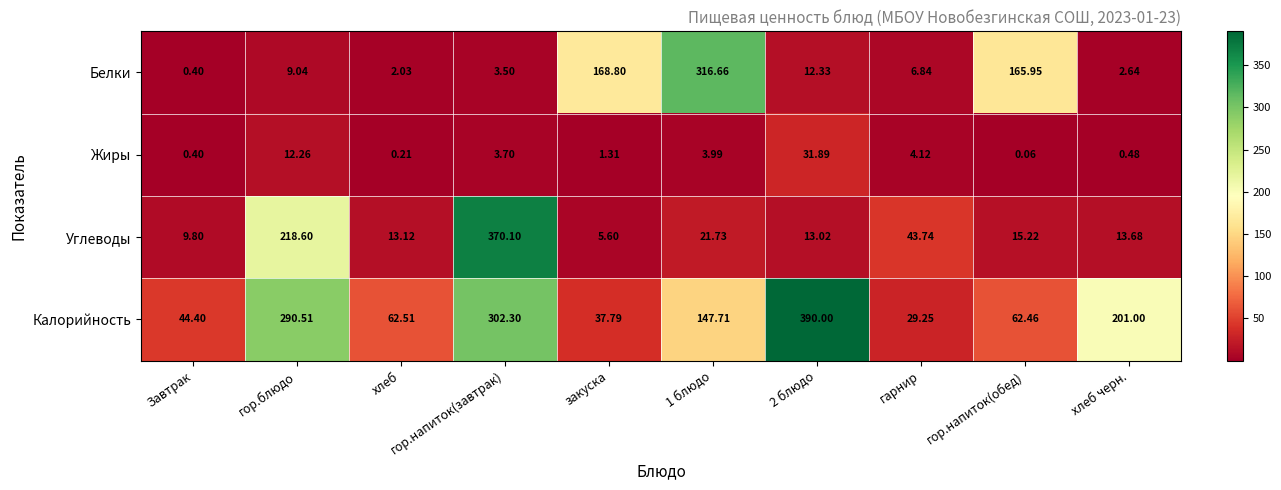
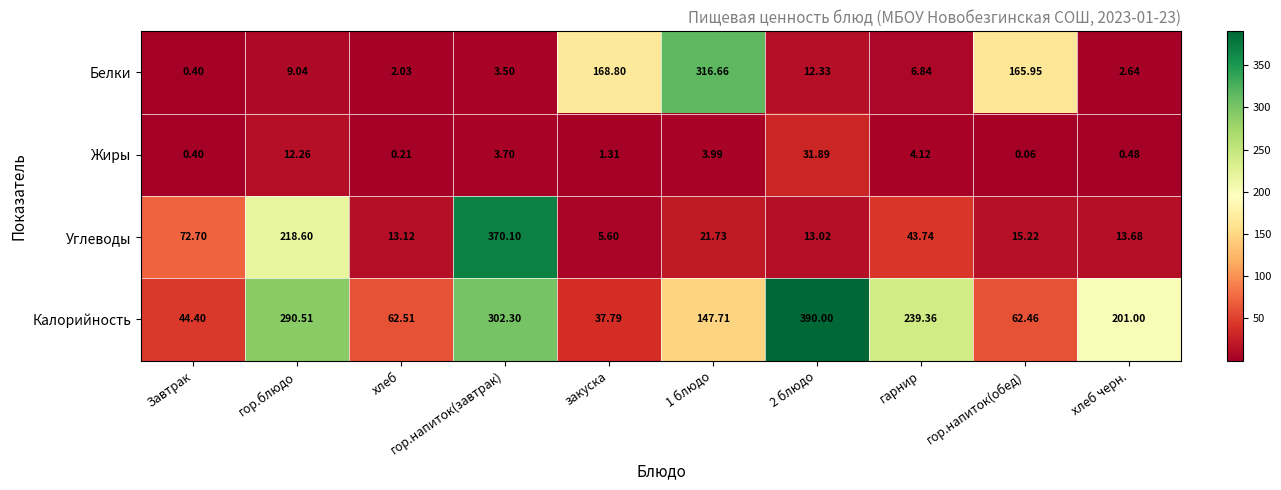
Углеводы, Завтрак: 9.80 -> 72.70
Калорийность, гарнир: 29.25 -> 239.36
